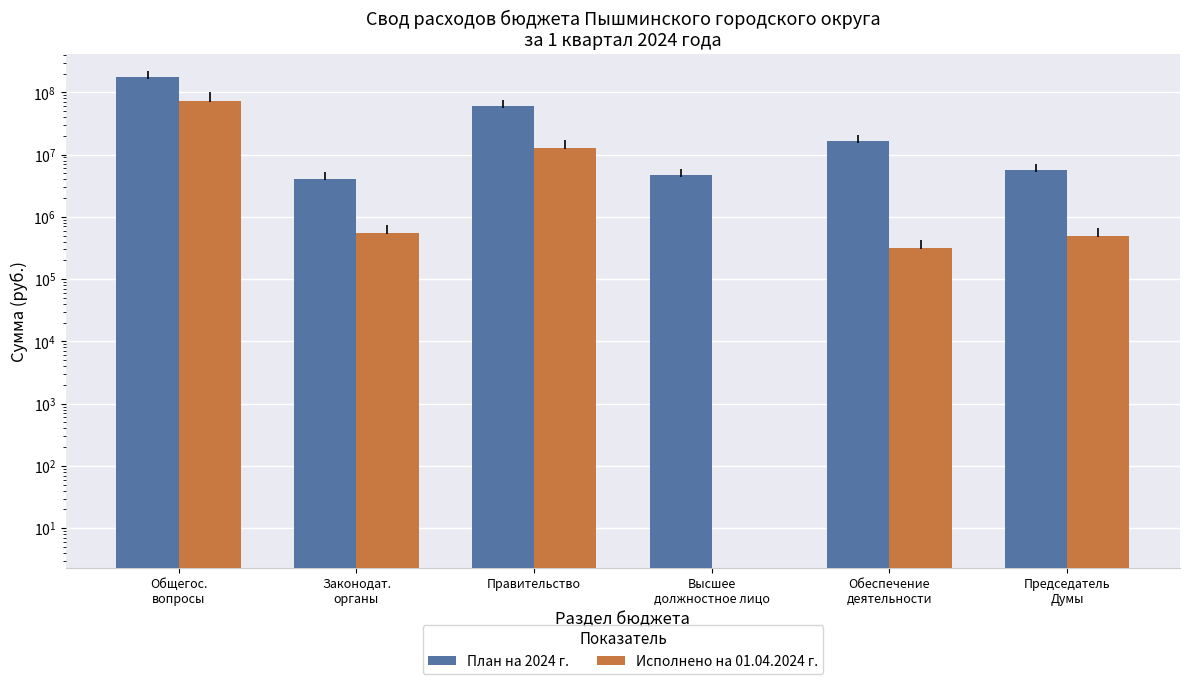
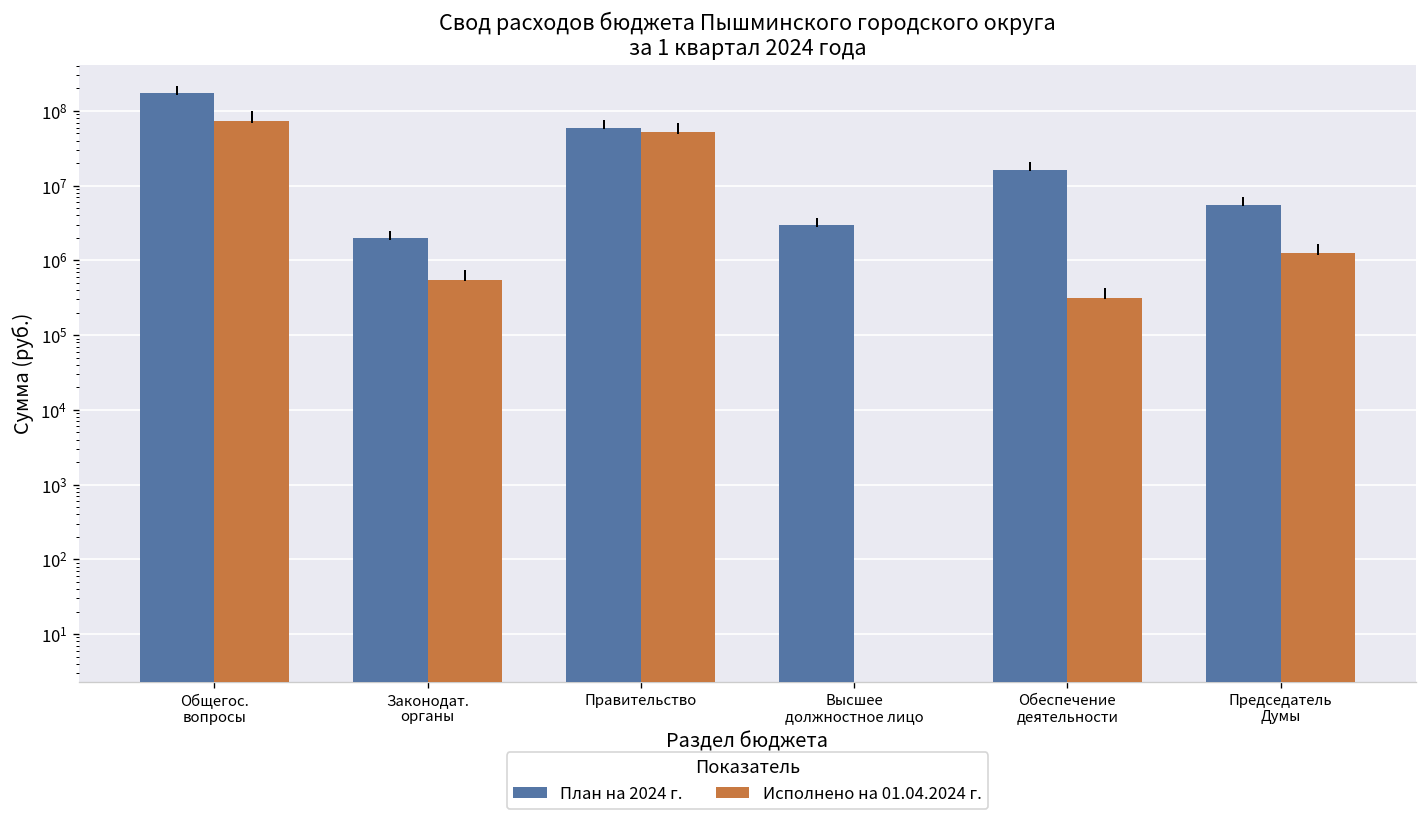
План на 2024 г., Законодат. органы: 4000000 -> 2000000
Исполнено на 01.04.2024 г., Правительство: 13000000 -> 50000000
План на 2024 г., Высшее должностное лицо: 5000000 -> 3000000
Исполнено на 01.04.2024 г., Председатель Думы: 500000 -> 1200000
